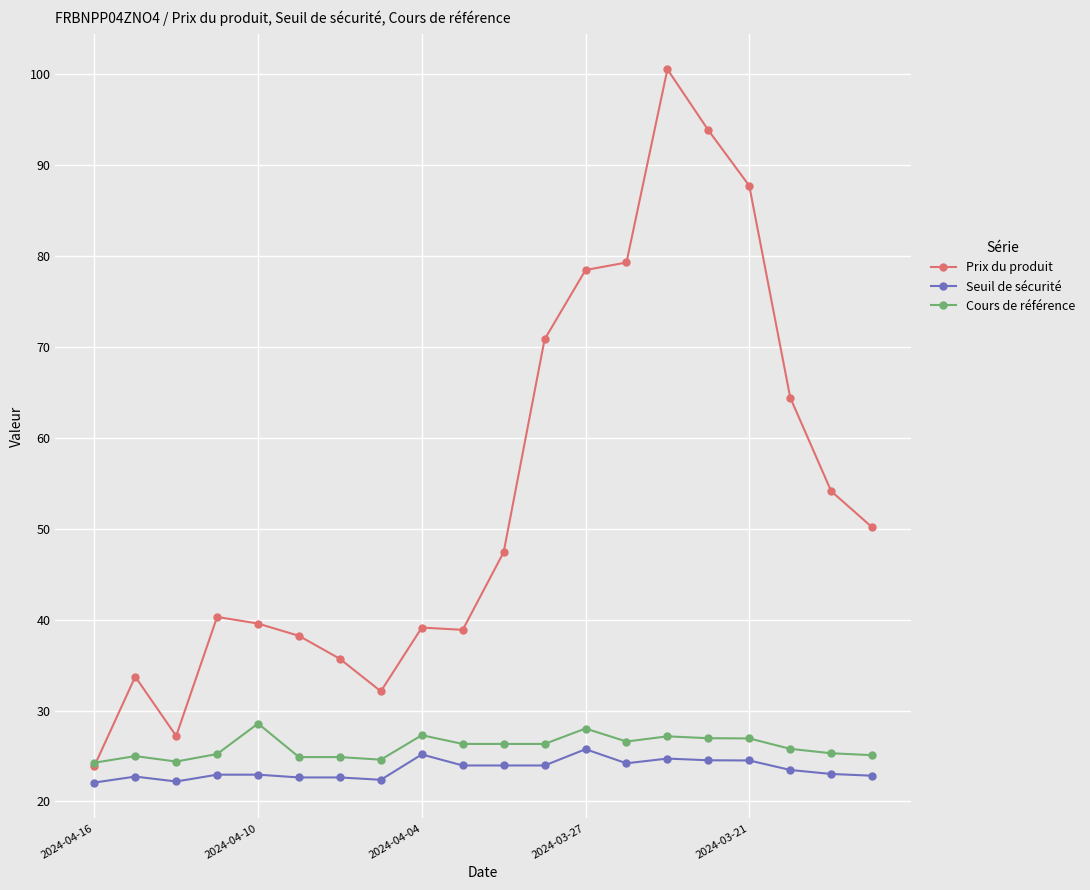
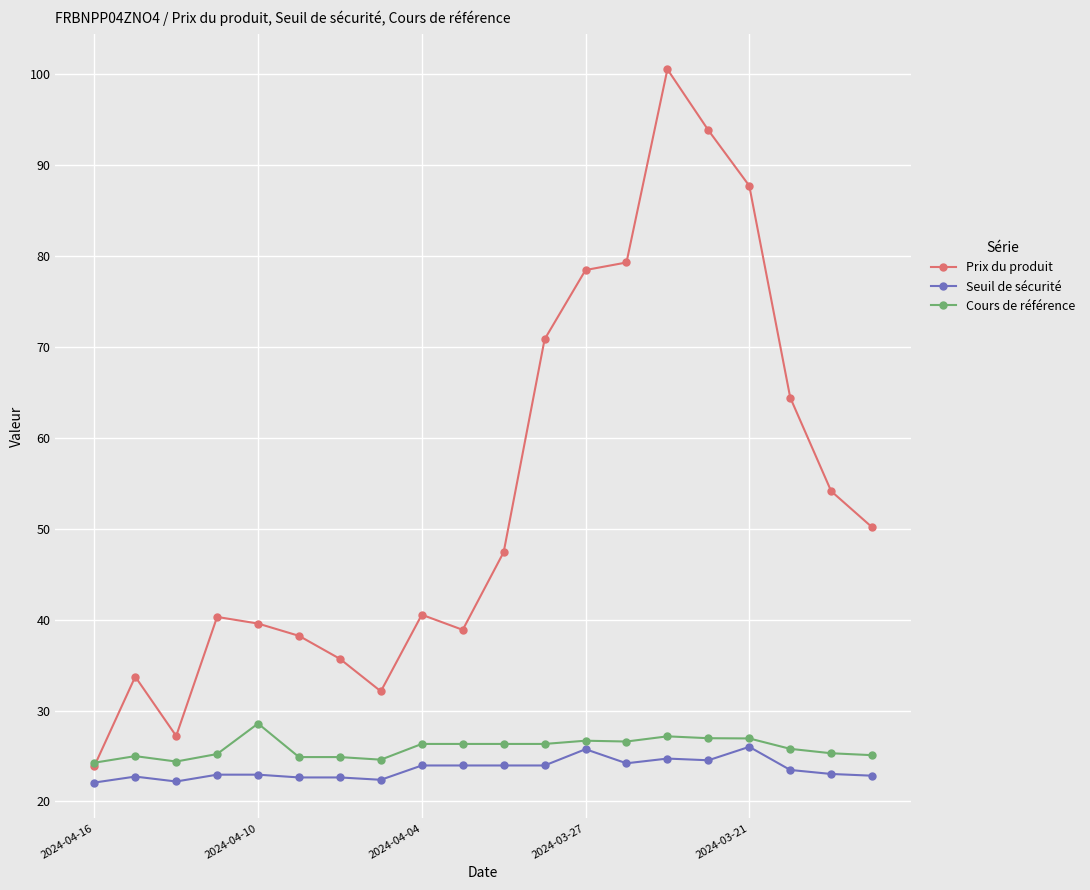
Prix du produit, 2024-04-04: 39 -> 41
Seuil de sécurité, 2024-04-04: 25 -> 24
Cours de référence, 2024-04-04: 27 -> 26
Cours de référence, 2024-03-27: 28 -> 27
Seuil de sécurité, 2024-03-21: 25 -> 26
